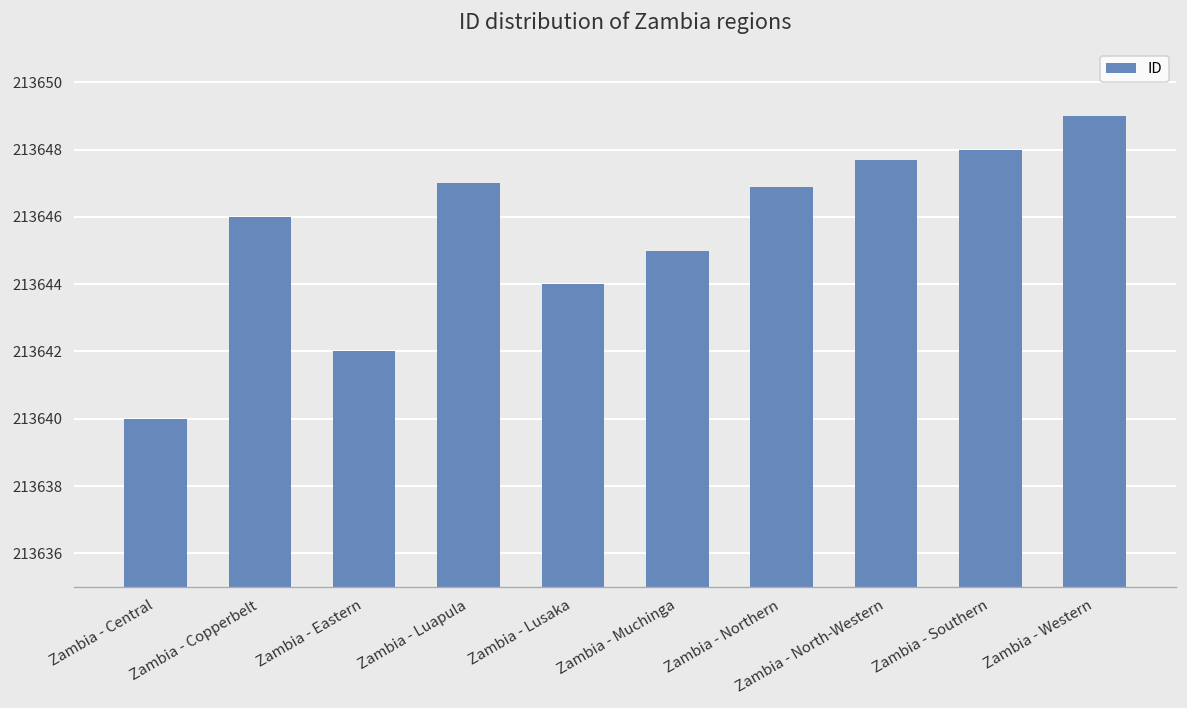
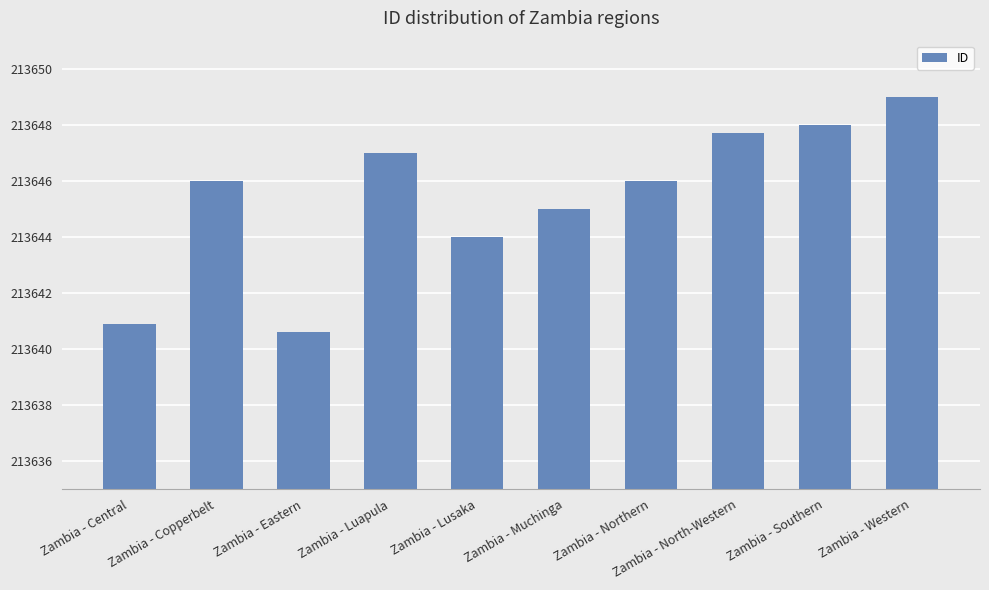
Zambia - Central: 213640.0 -> 213640.9
Zambia - Eastern: 213642.0 -> 213640.6
Zambia - Northern: 213646.9 -> 213646.0
